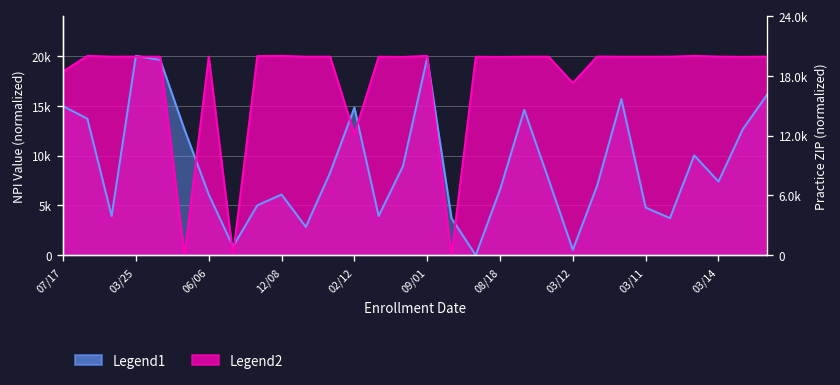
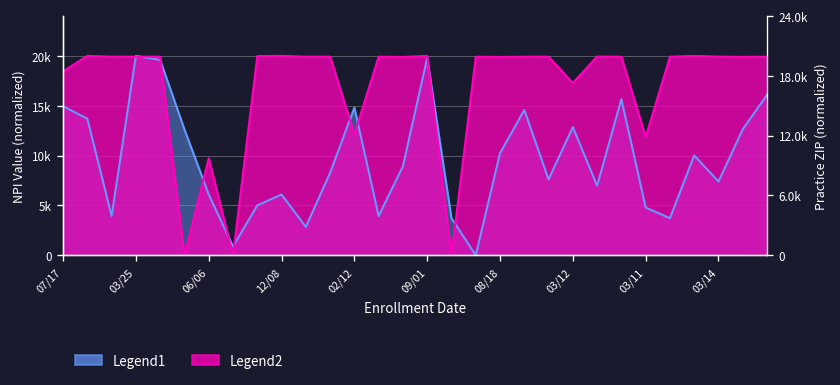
Legend2, 06/06: 20000 -> 10000
Legend1, 08/18: 7000 -> 10000
Legend1, 03/12: 1000 -> 13000
Legend2, 03/11: 20000 -> 12000
